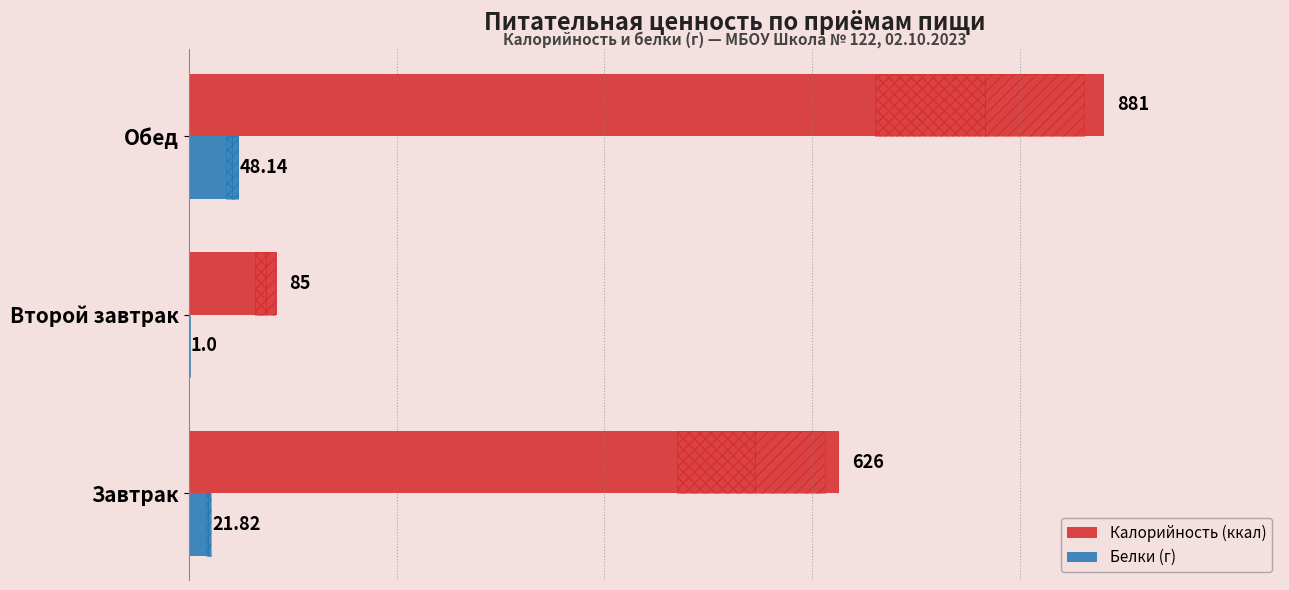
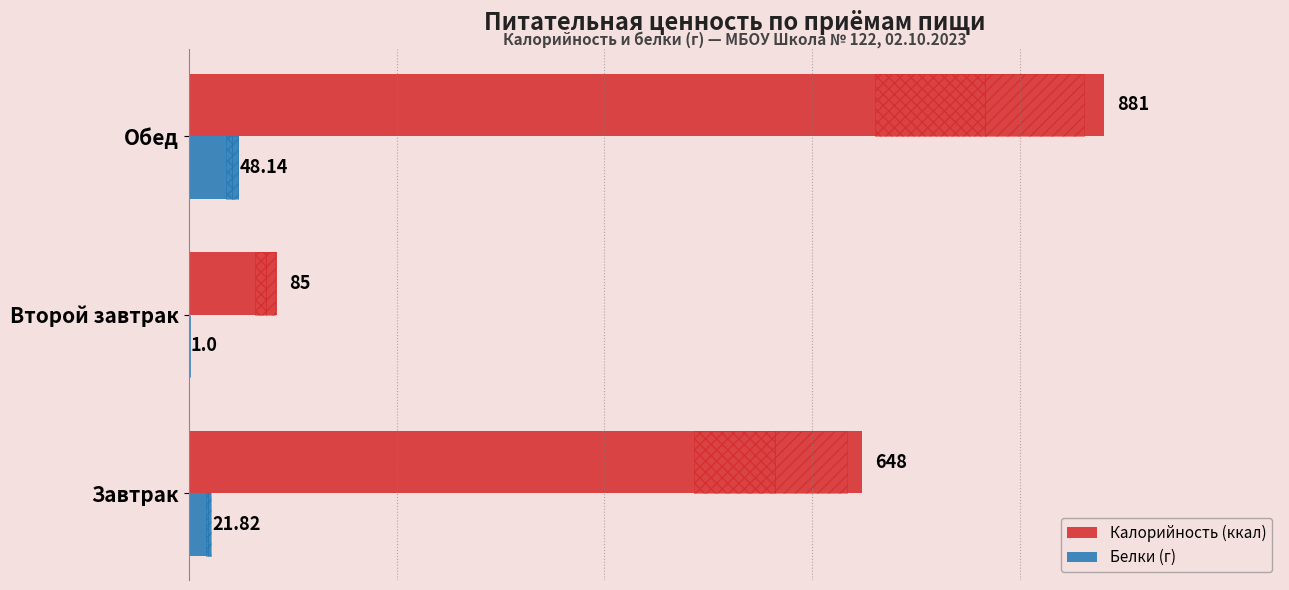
Калорийность (ккал), Завтрак: 626 -> 648
